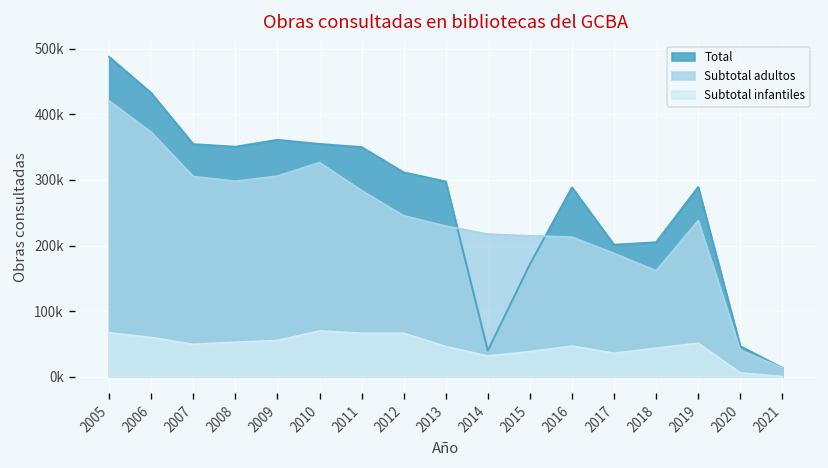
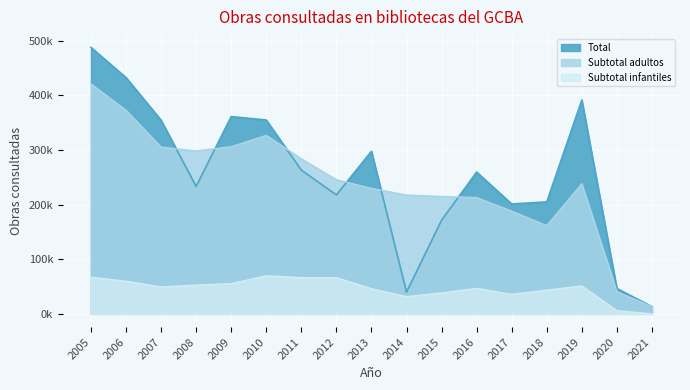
Total, 2008: 350000 -> 230000
Total, 2011: 350000 -> 260000
Total, 2012: 310000 -> 220000
Total, 2016: 290000 -> 260000
Total, 2019: 290000 -> 390000
